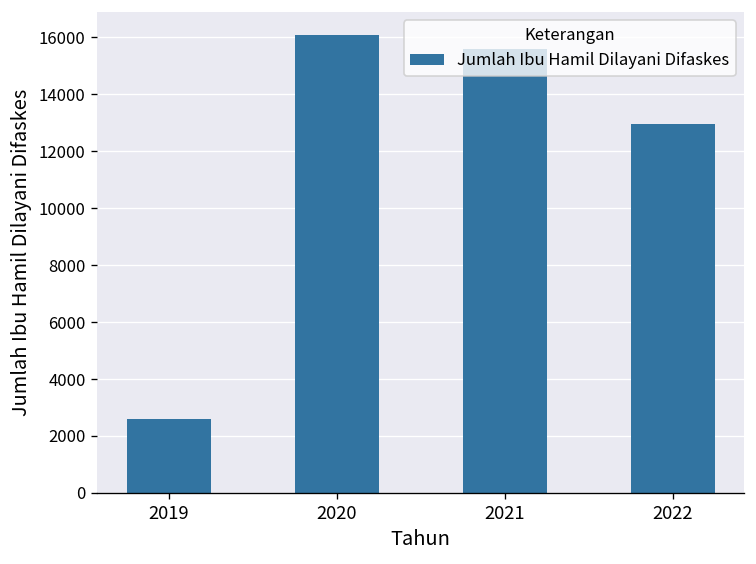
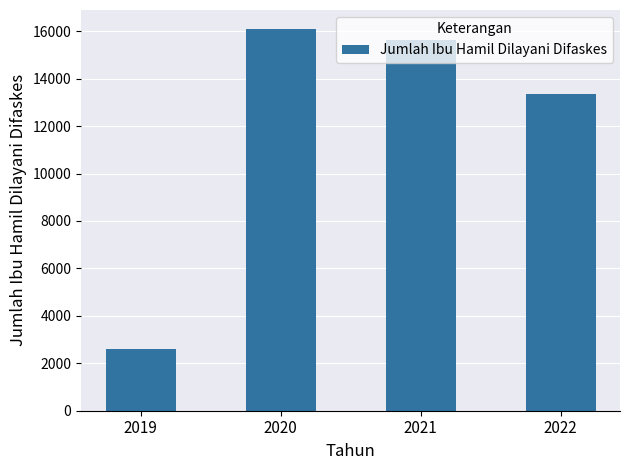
2022: 13000 -> 13400
